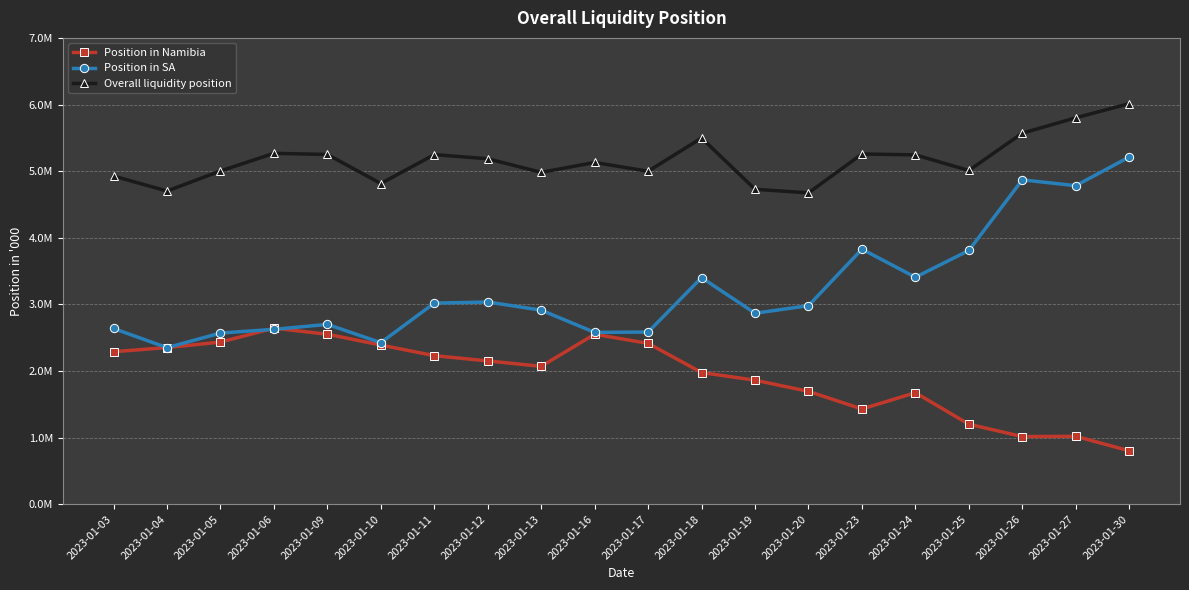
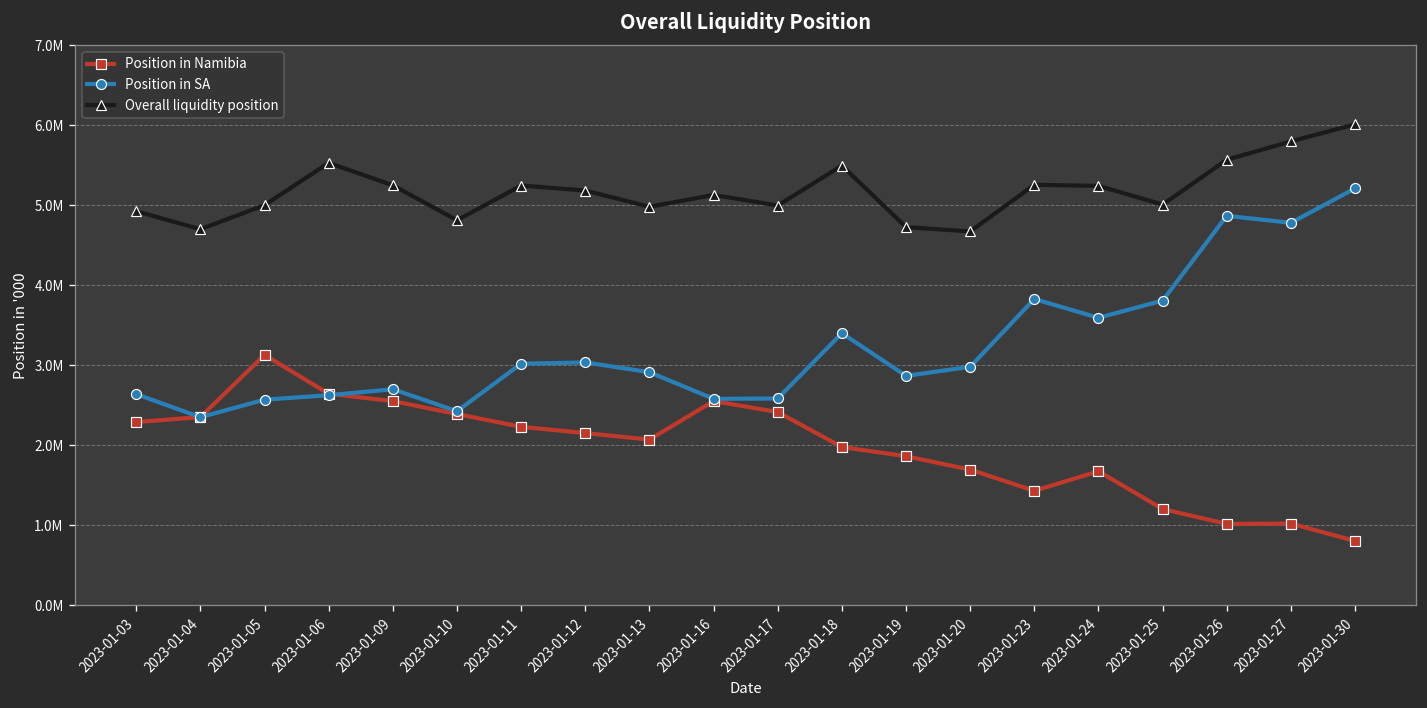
Position in Namibia, 2023-01-05: 2400000 -> 3100000
Overall liquidity position, 2023-01-06: 5300000 -> 5500000
Position in SA, 2023-01-24: 3400000 -> 3600000
